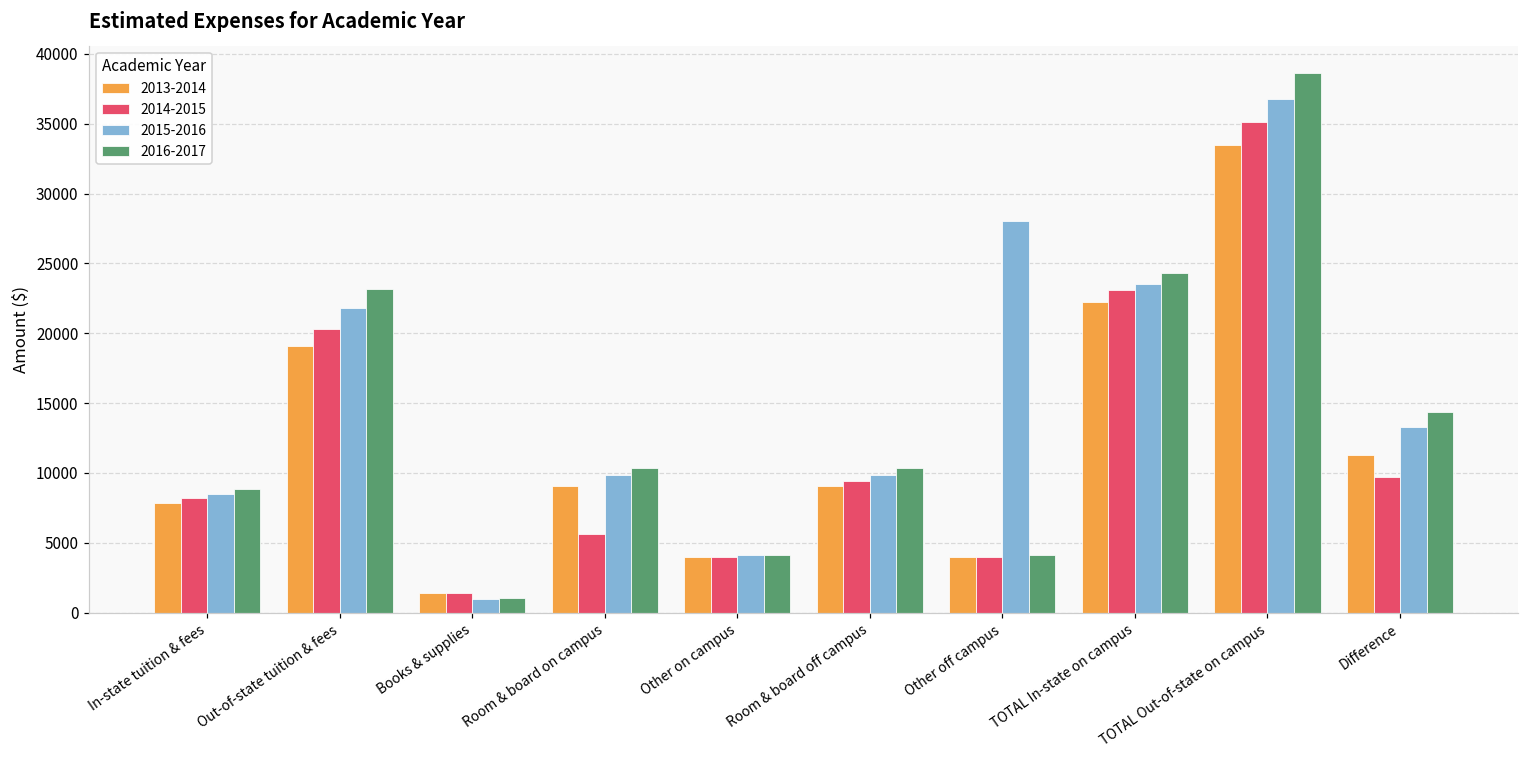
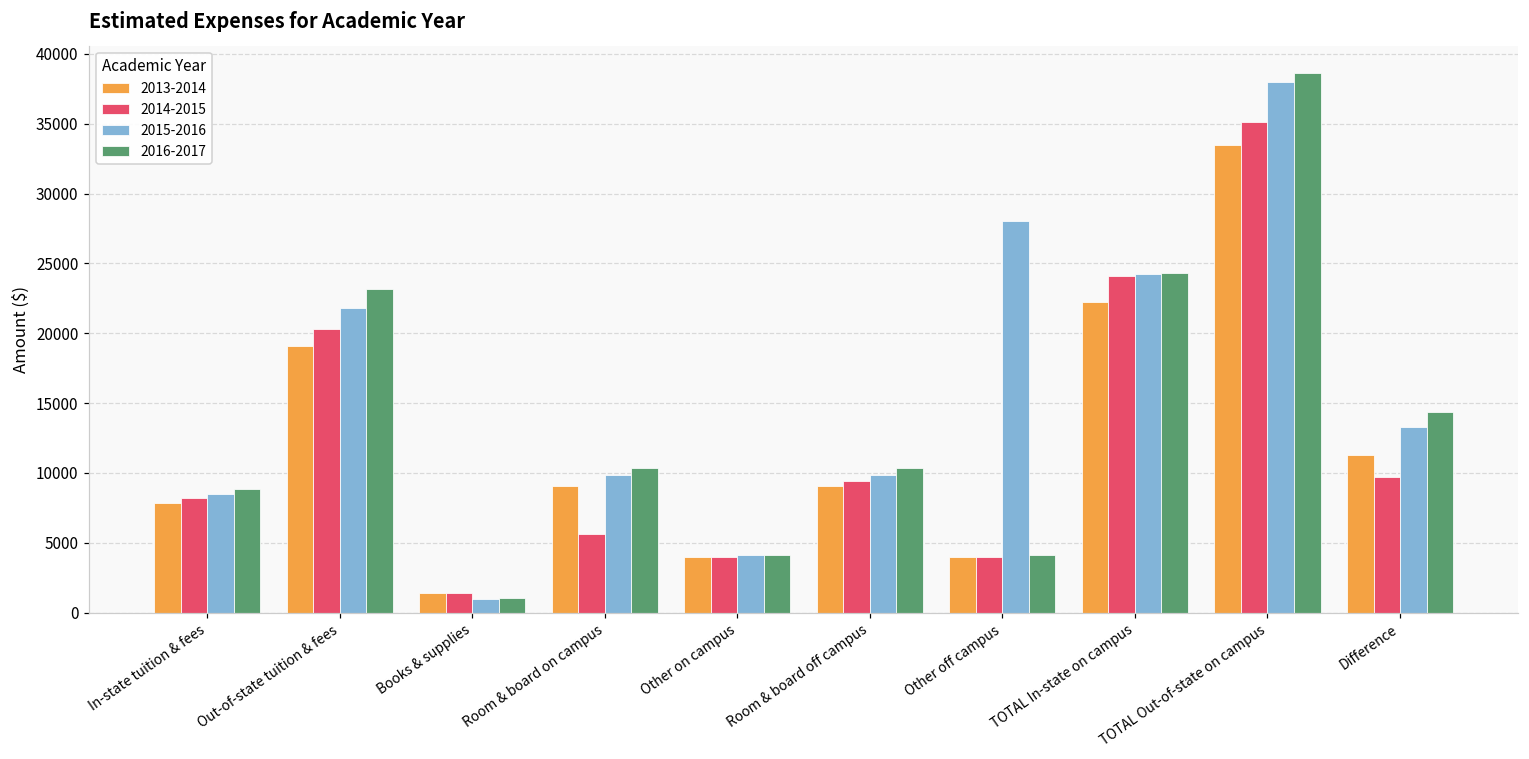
2014-2015, TOTAL In-state on campus: 23100 -> 24100
2015-2016, TOTAL In-state on campus: 23500 -> 24200
2015-2016, TOTAL Out-of-state on campus: 36800 -> 38000
